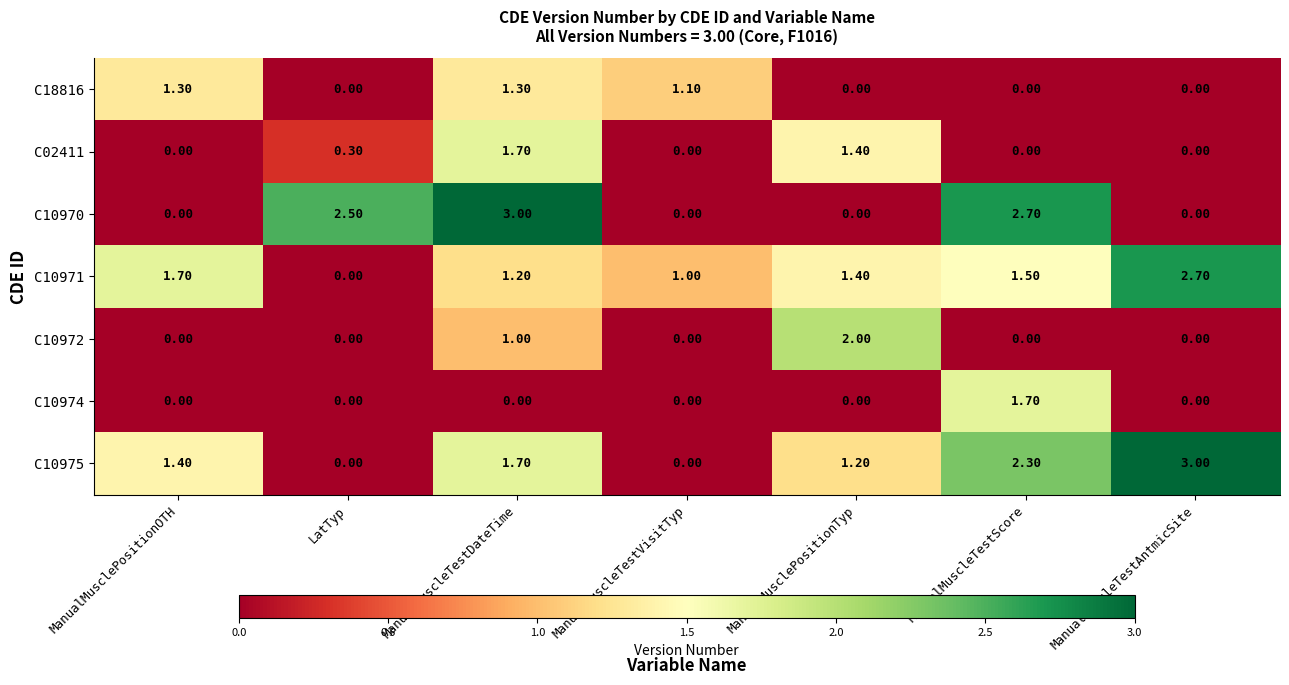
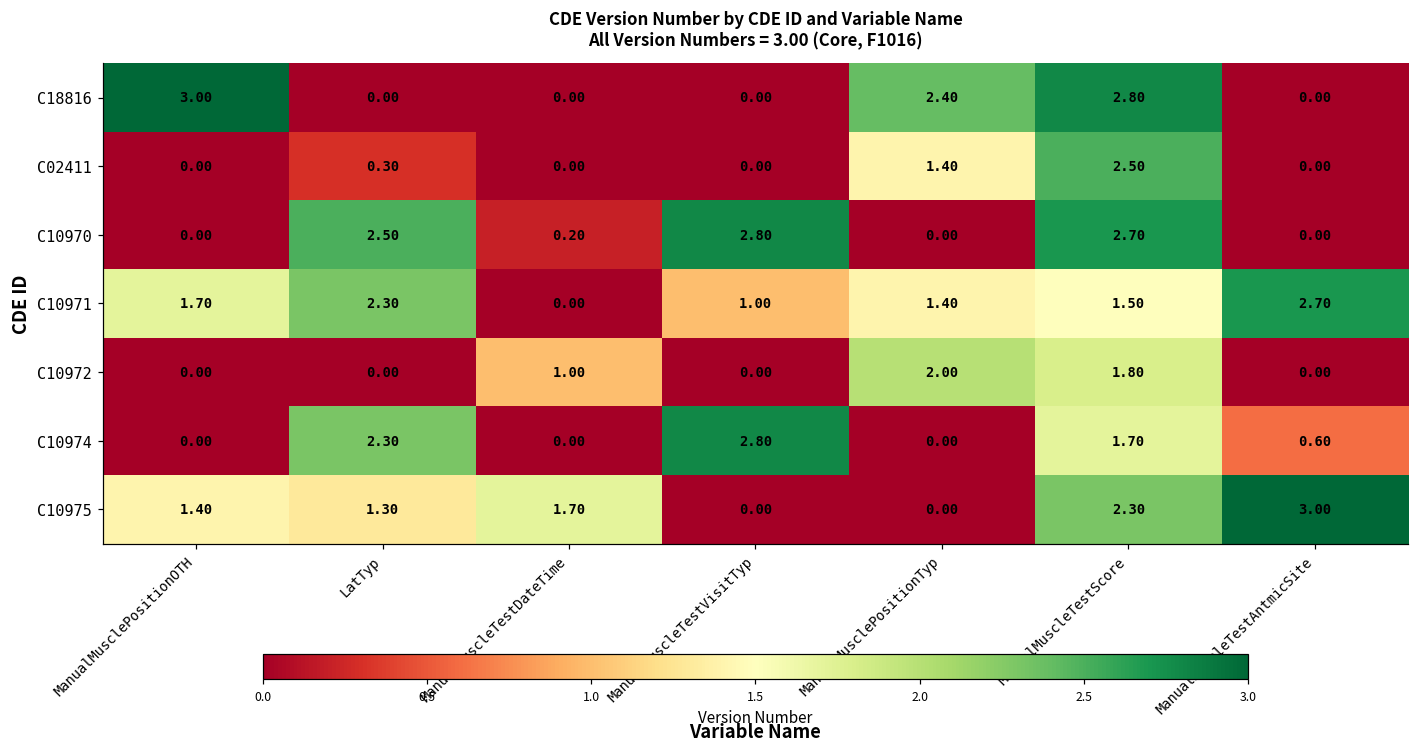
C18816, ManualMusclePositionOTH: 1.30 -> 3.00
C18816, ManualMuscleTestDateTime: 1.30 -> 0.00
C18816, ManualMuscleTestVisitTyp: 1.10 -> 0.00
C18816, ManualMusclePositionTyp: 0.00 -> 2.40
C18816, ManualMuscleTestScore: 0.00 -> 2.80
C02411, ManualMuscleTestDateTime: 1.70 -> 0.00
C02411, ManualMuscleTestScore: 0.00 -> 2.50
C10970, ManualMuscleTestDateTime: 3.00 -> 0.20
C10970, ManualMuscleTestVisitTyp: 0.00 -> 2.80
C10971, LatTyp: 0.00 -> 2.30
C10971, ManualMuscleTestDateTime: 1.20 -> 0.00
C10972, ManualMuscleTestScore: 0.00 -> 1.80
C10974, LatTyp: 0.00 -> 2.30
C10974, ManualMuscleTestVisitTyp: 0.00 -> 2.80
C10974, ManualMuscleTestAntmicSite: 0.00 -> 0.60
C10975, LatTyp: 0.00 -> 1.30
C10975, ManualMusclePositionTyp: 1.20 -> 0.00
